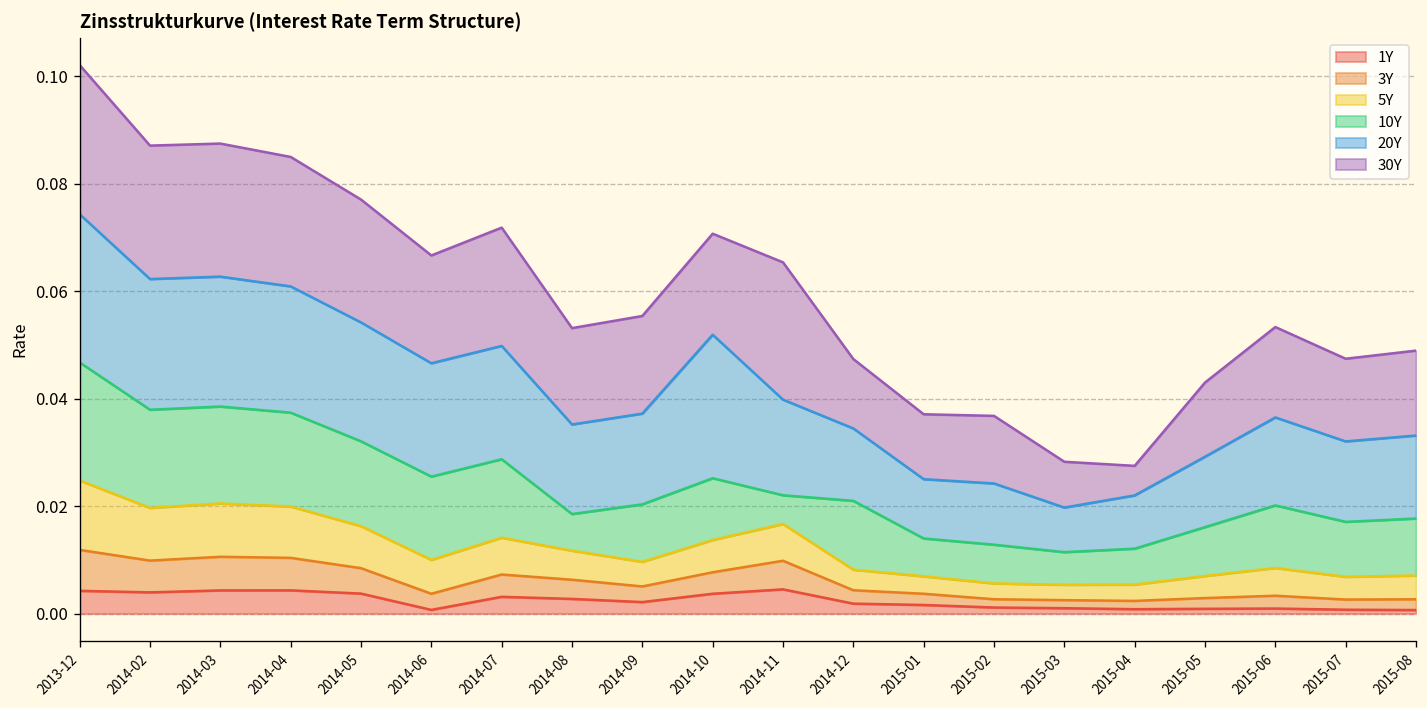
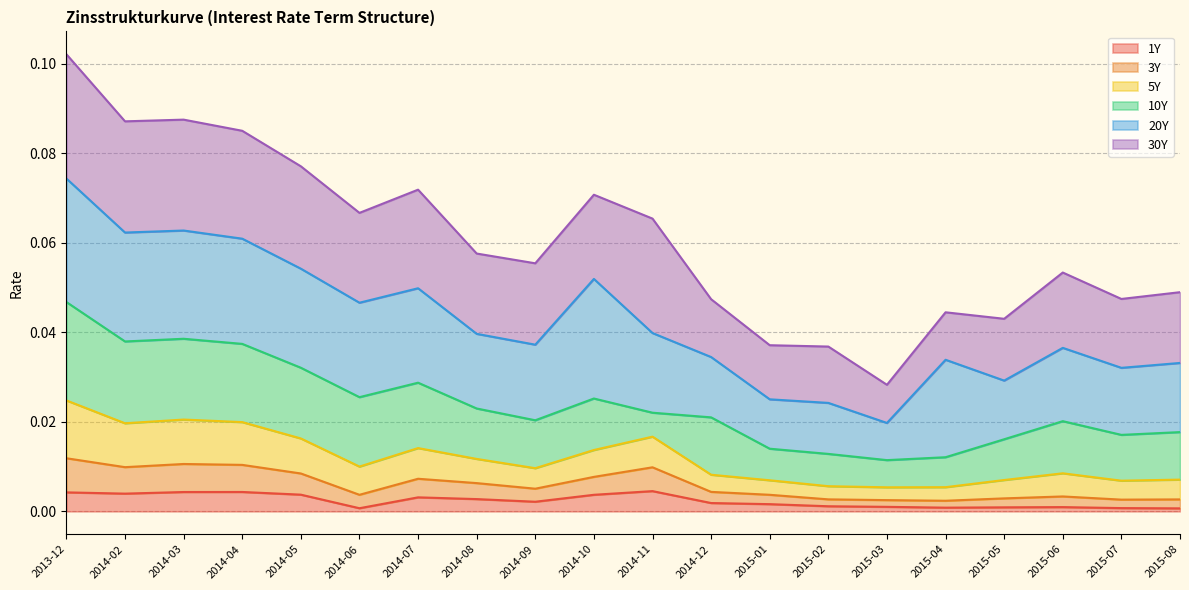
10Y, 2014-08: 0.007 -> 0.011
20Y, 2015-04: 0.010 -> 0.022
30Y, 2015-04: 0.005 -> 0.011
